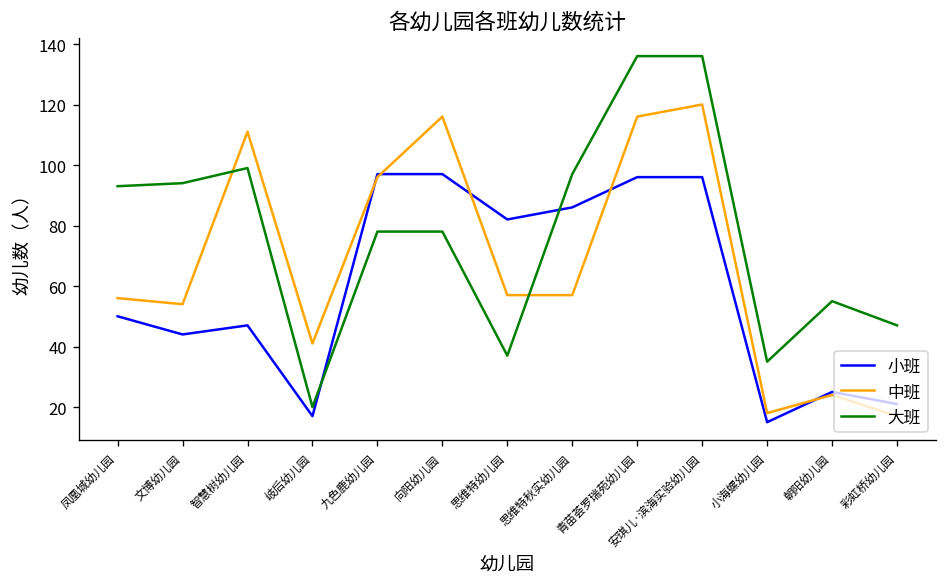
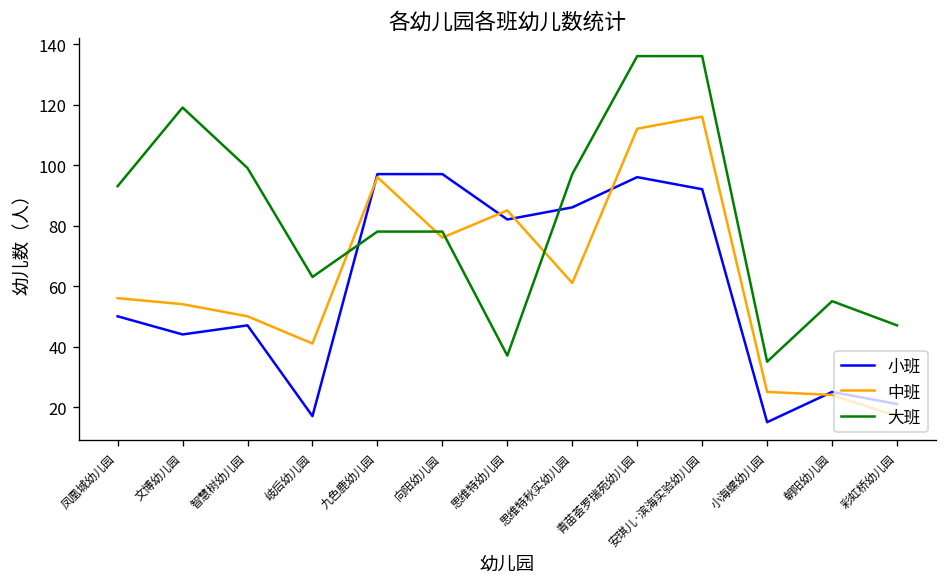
大班, 文博幼儿园: 94 -> 119
中班, 智慧树幼儿园: 111 -> 50
大班, 岐后幼儿园: 20 -> 63
中班, 向阳幼儿园: 116 -> 76
中班, 思维特幼儿园: 57 -> 85
中班, 思维特秋实幼儿园: 57 -> 61
中班, 青苗荟罗瑞苑幼儿园: 116 -> 112
小班, 安琪儿·滨海实验幼儿园: 96 -> 92
中班, 安琪儿·滨海实验幼儿园: 120 -> 116
中班, 小海螺幼儿园: 18 -> 25
